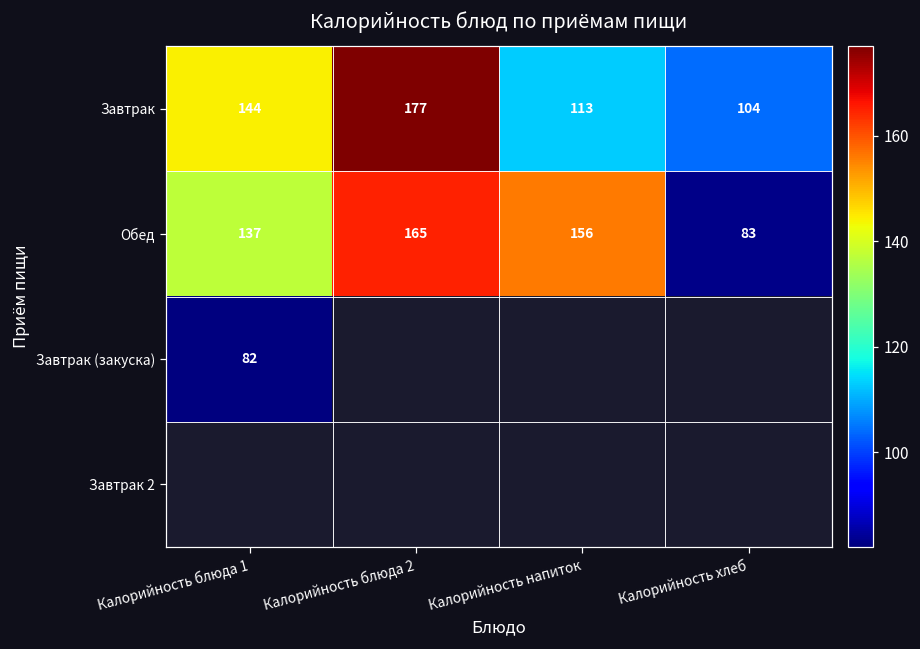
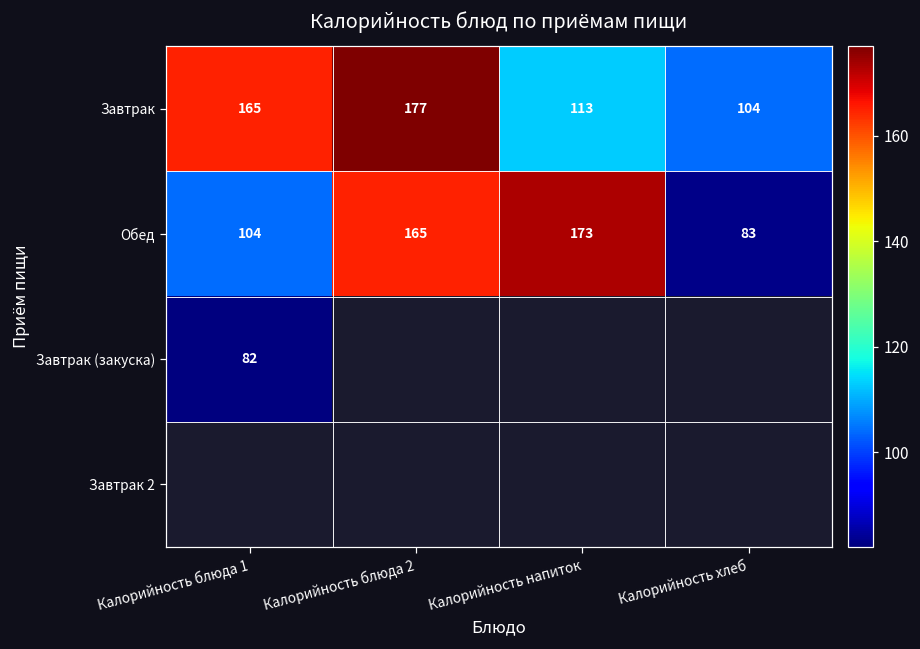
Завтрак, Калорийность блюда 1: 144 -> 165
Обед, Калорийность блюда 1: 137 -> 104
Обед, Калорийность напиток: 156 -> 173
